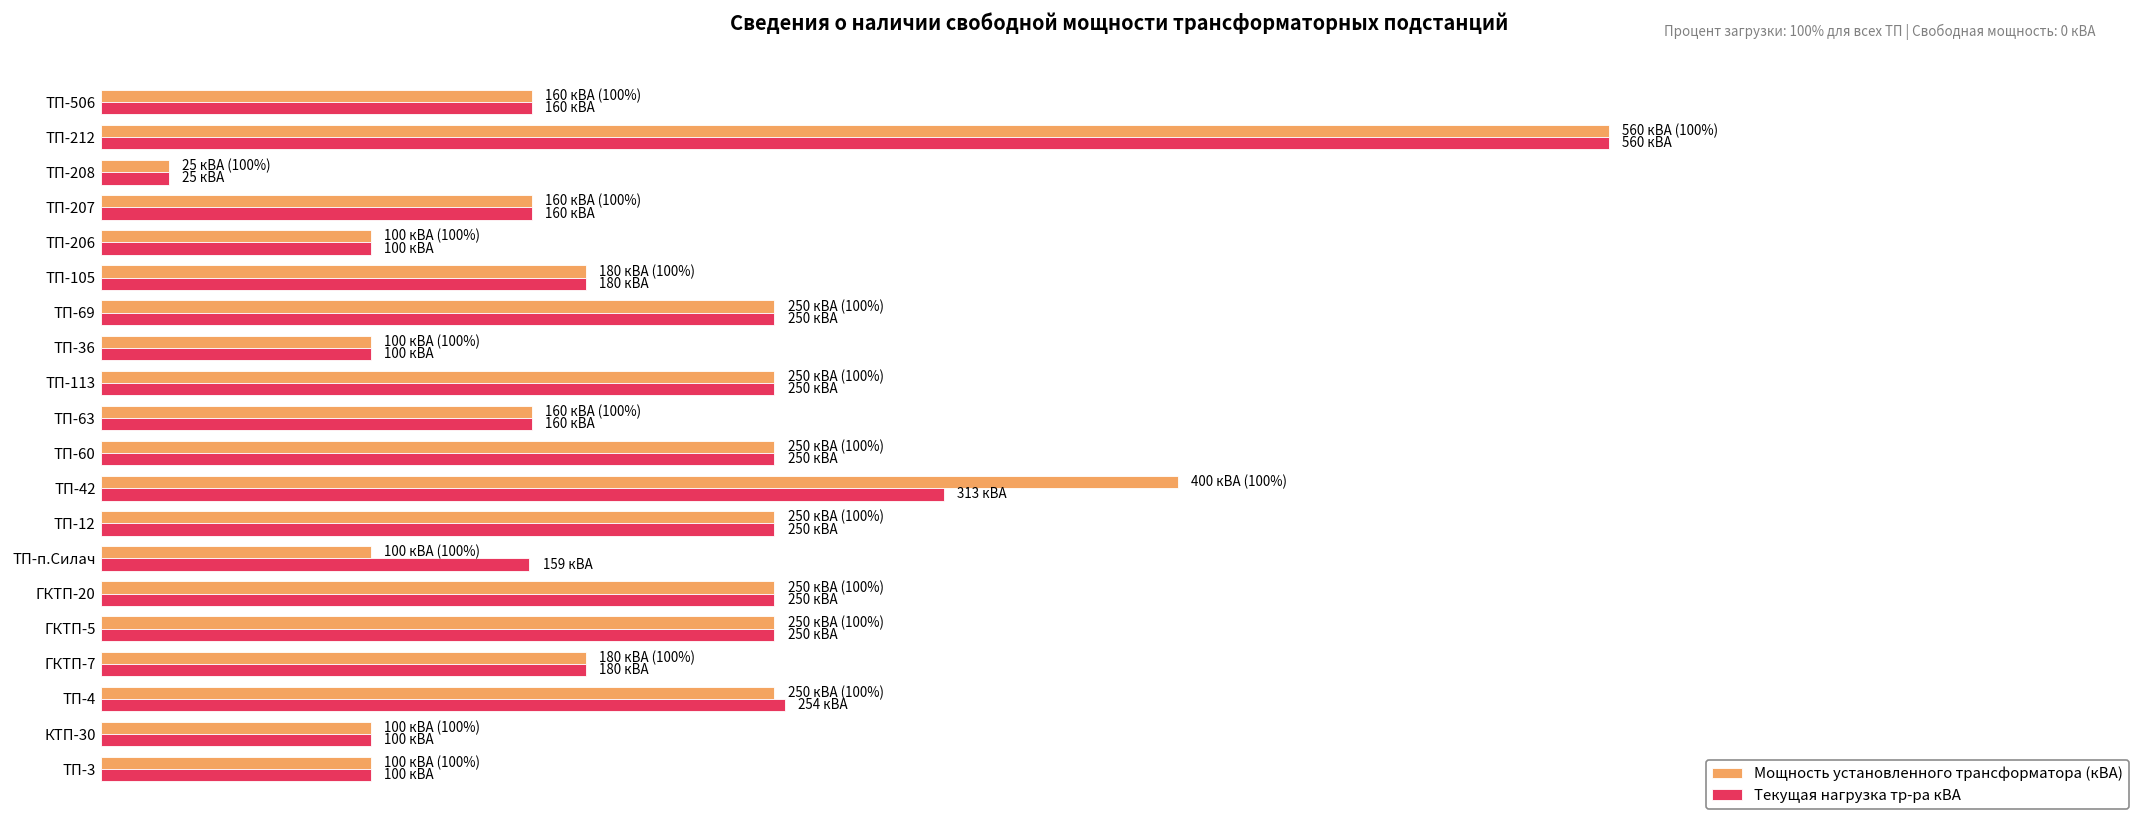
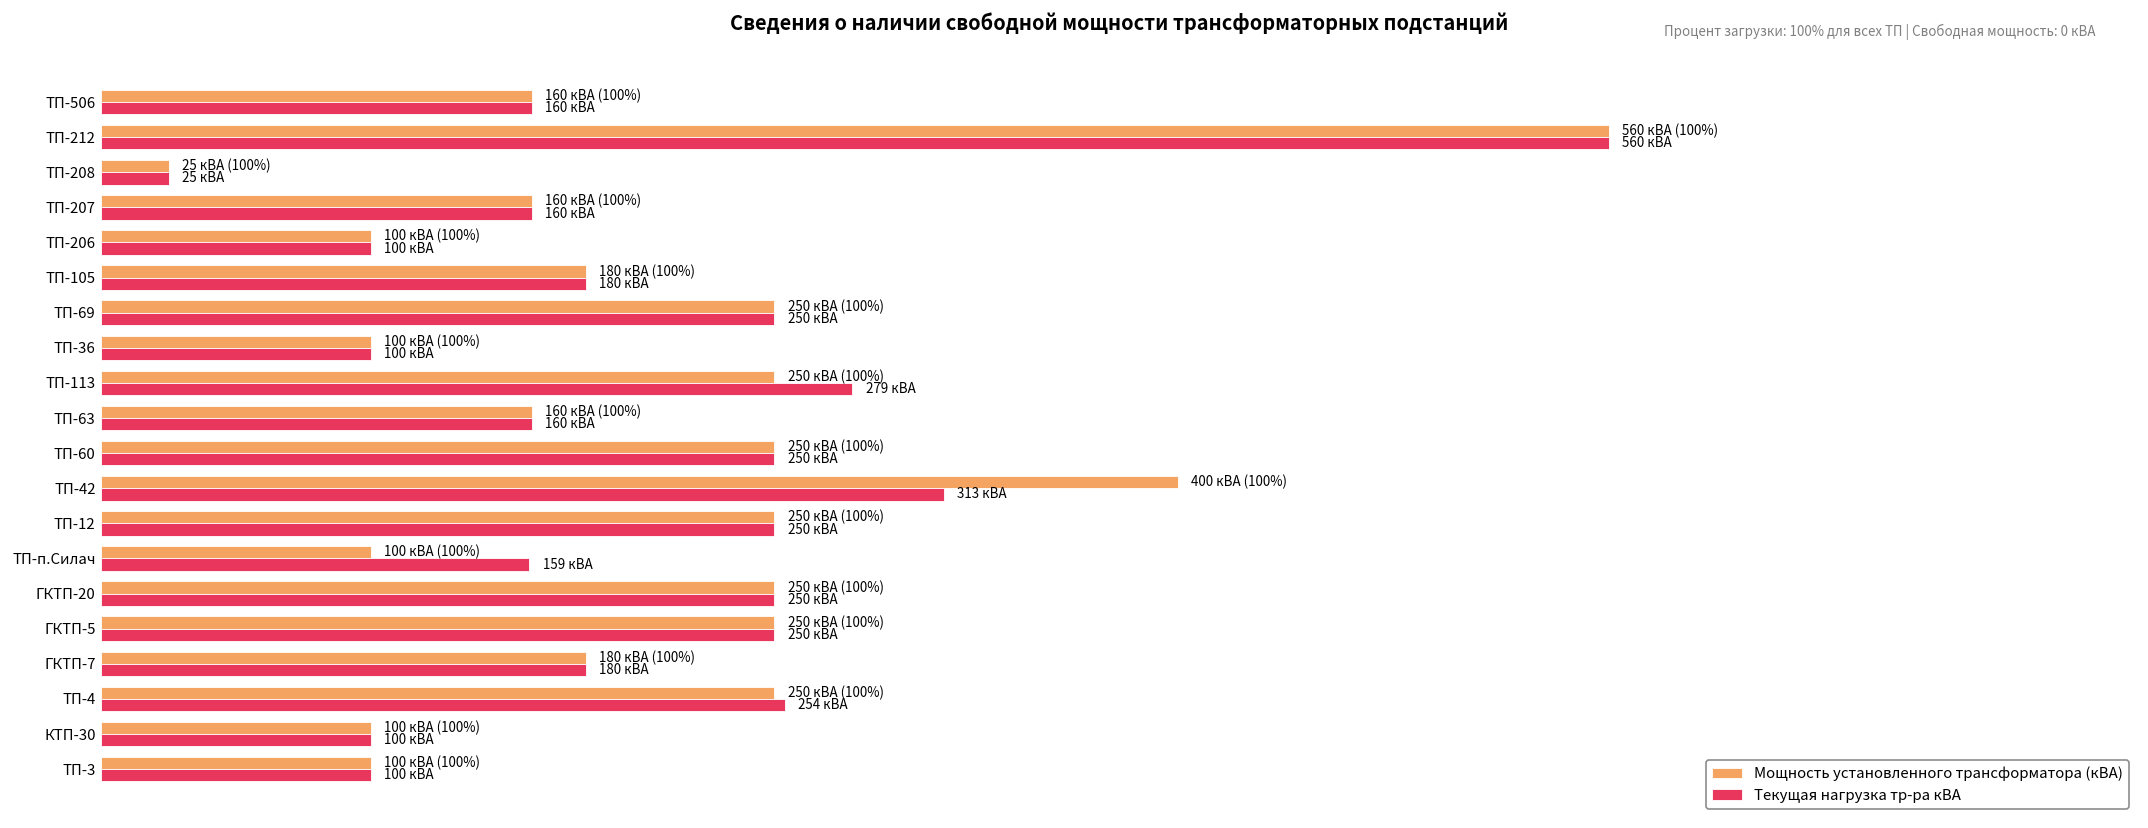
Текущая нагрузка тр-ра кВА, ТП-113: 250 -> 279
